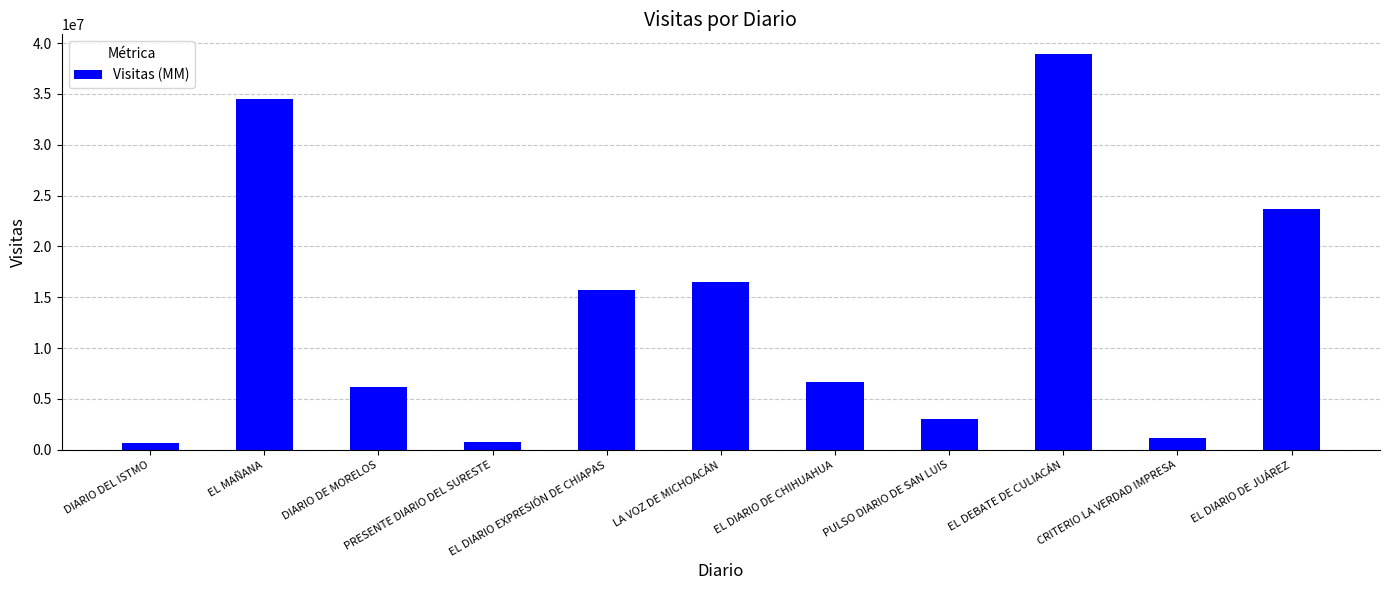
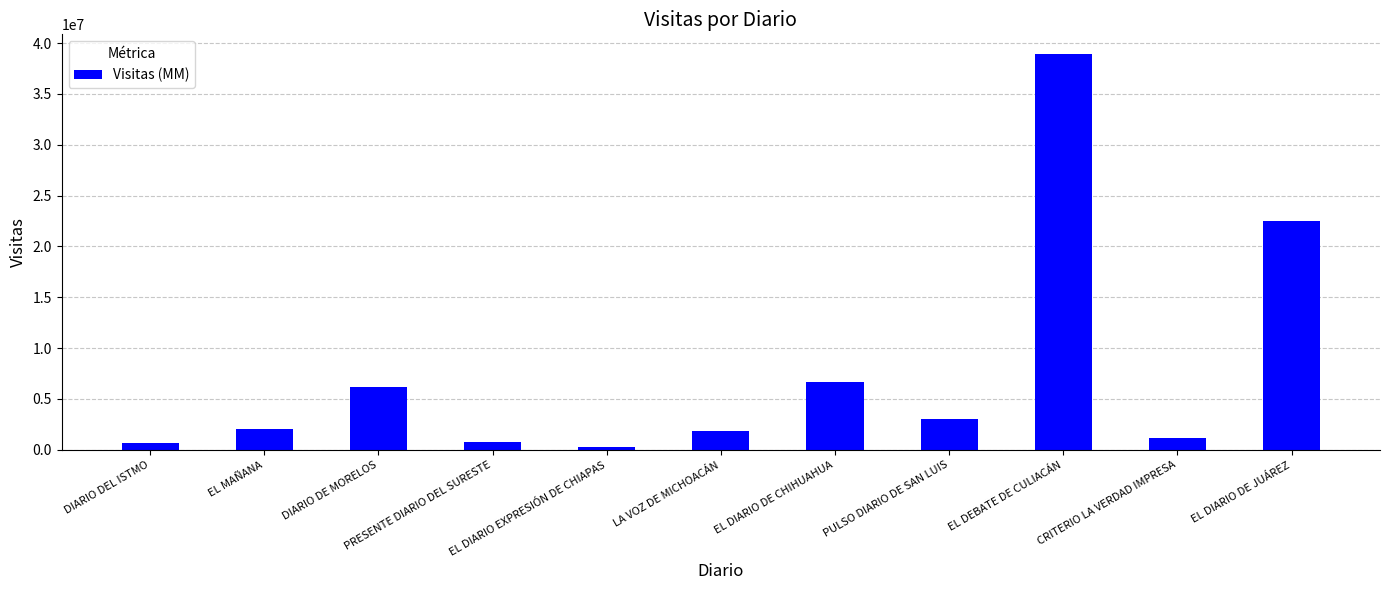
EL MAÑANA: 34500000 -> 2000000
EL DIARIO EXPRESIÓN DE CHIAPAS: 15700000 -> 300000
LA VOZ DE MICHOACÁN: 16500000 -> 1900000
EL DIARIO DE JUÁREZ: 23700000 -> 22500000
